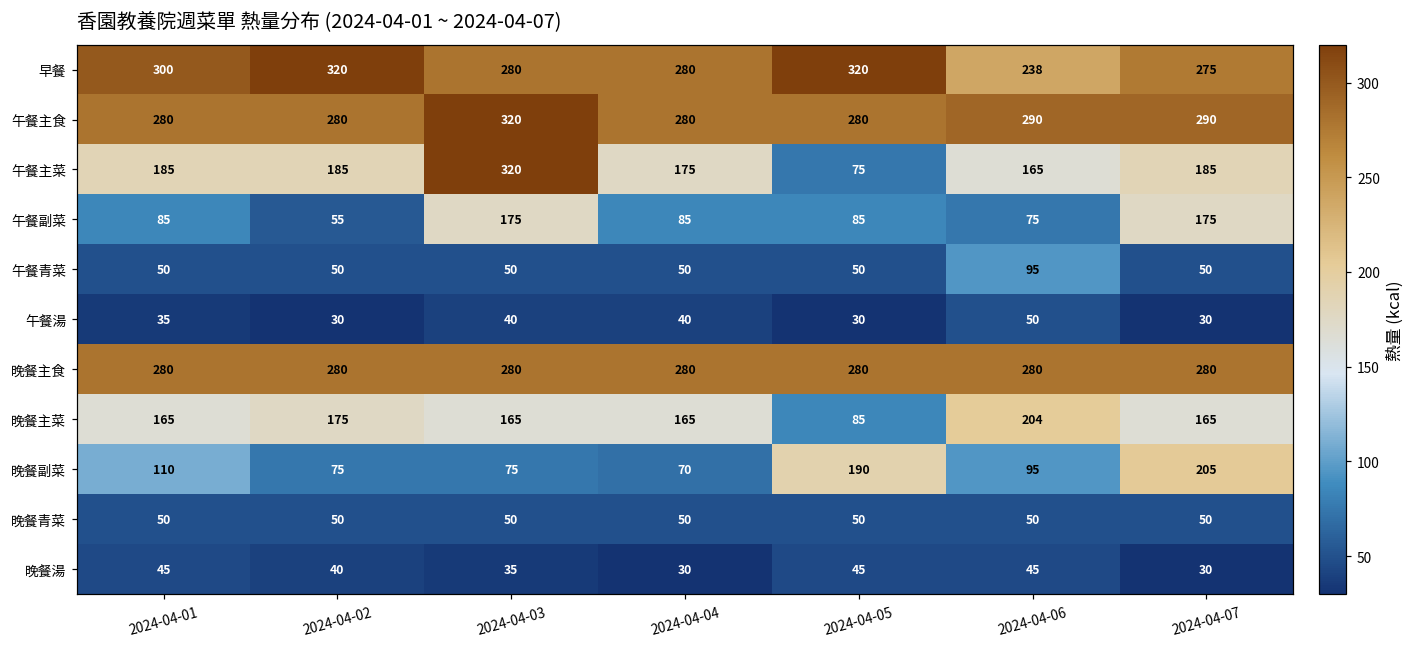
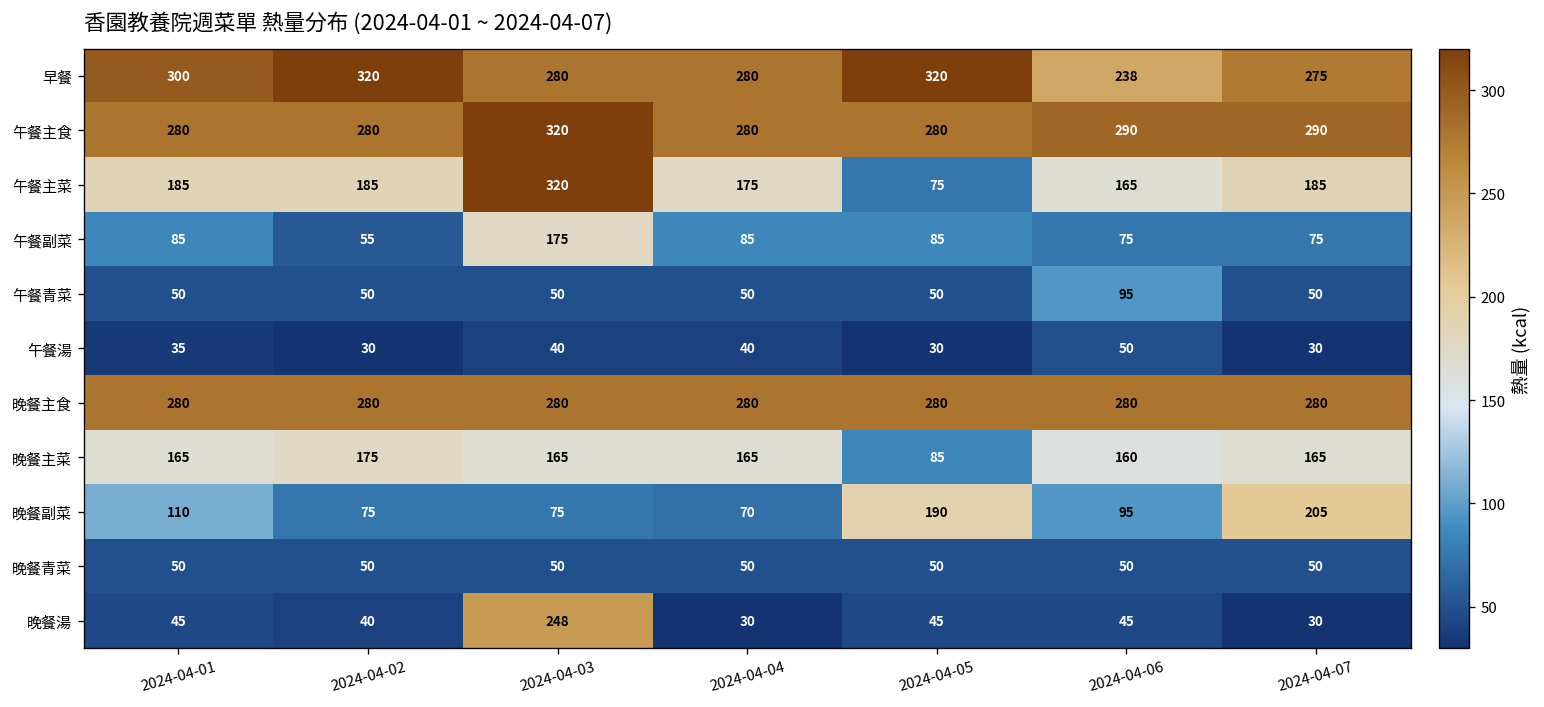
午餐副菜, 2024-04-07: 175 -> 75
晚餐主菜, 2024-04-06: 204 -> 160
晚餐湯, 2024-04-03: 35 -> 248
